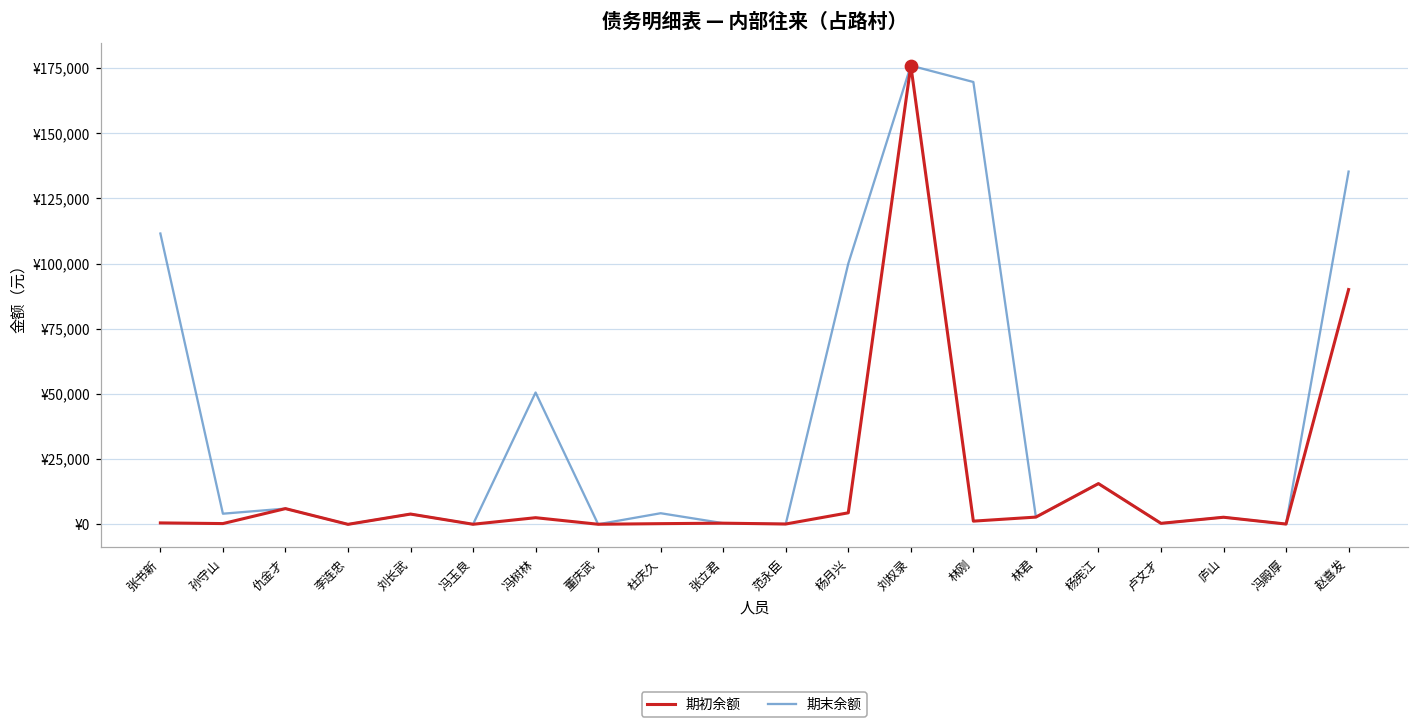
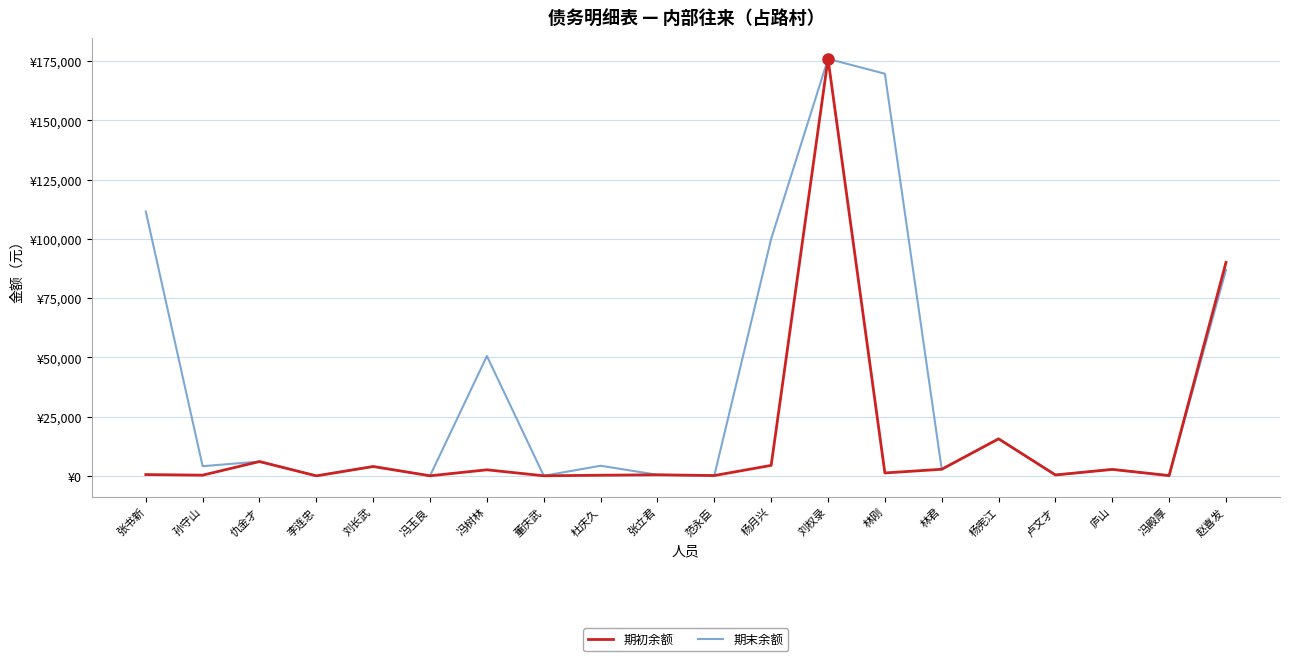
期末余额, 赵喜发: ¥135,000 -> ¥87,000
